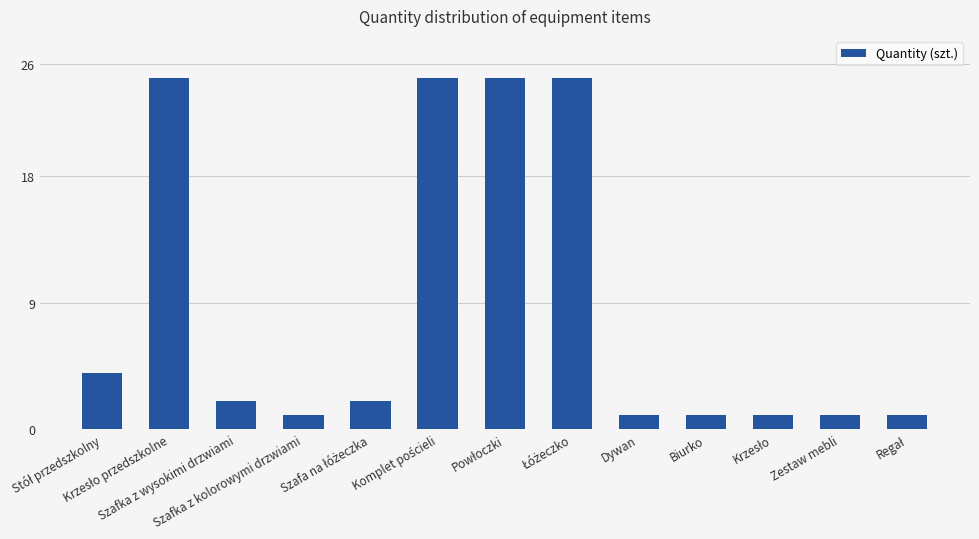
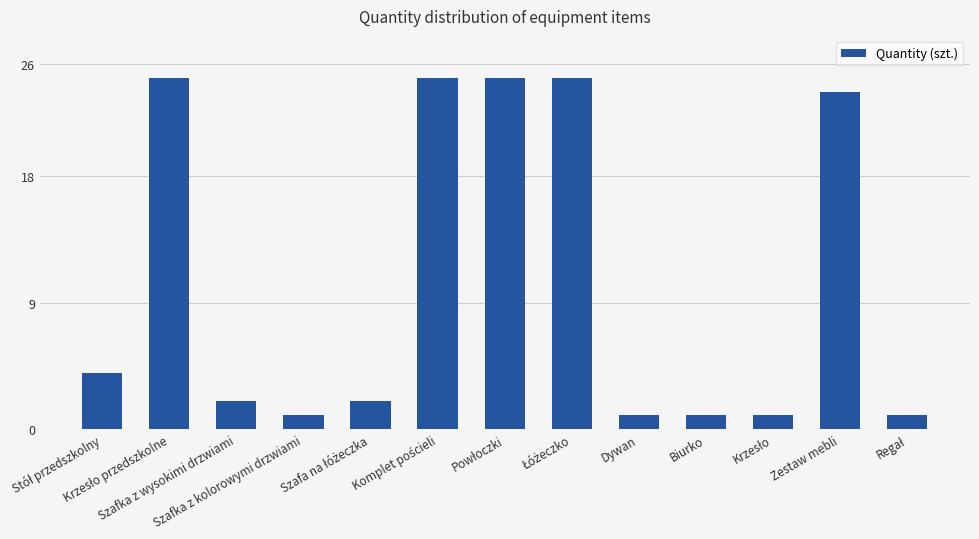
Zestaw mebli: 1 -> 24
